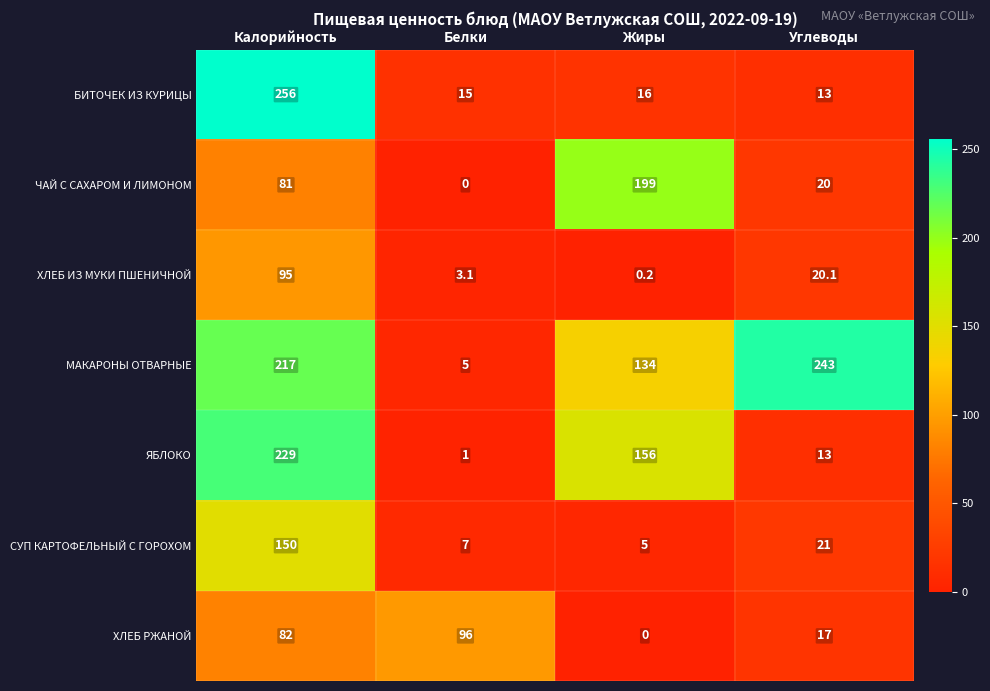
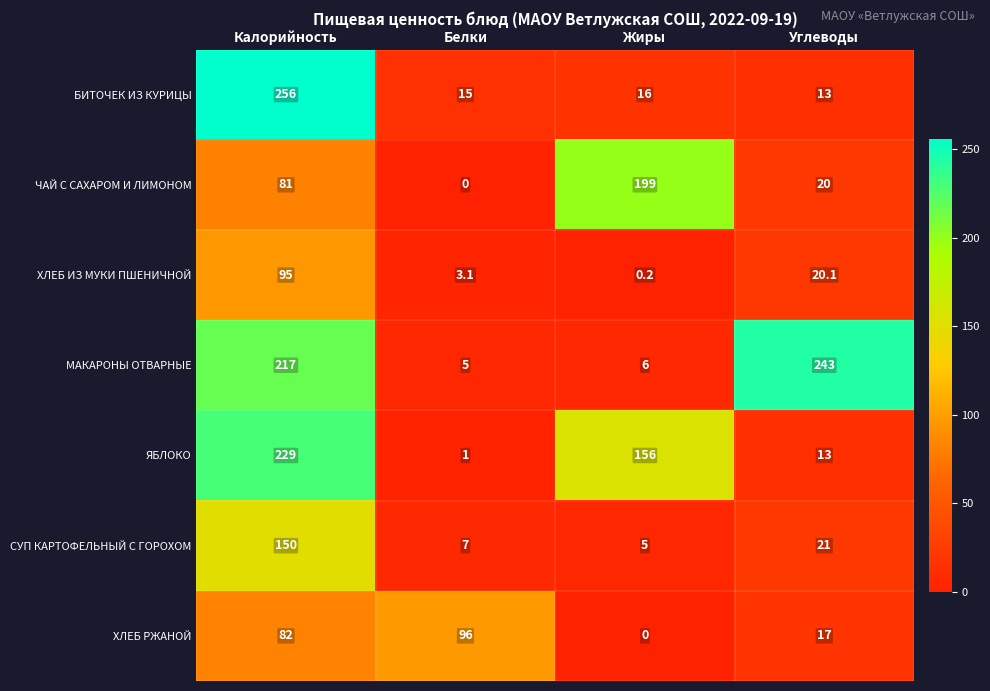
МАКАРОНЫ ОТВАРНЫЕ, Жиры: 134 -> 6
